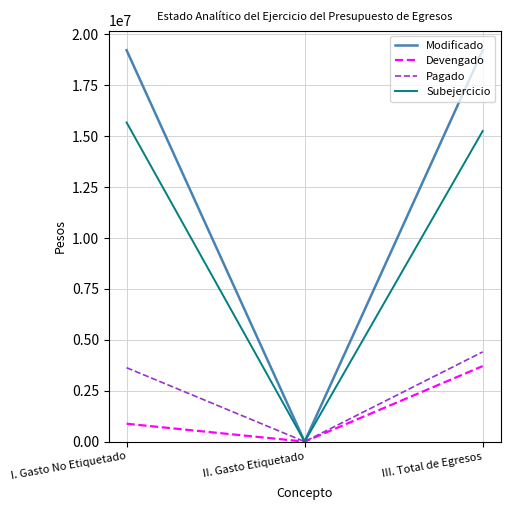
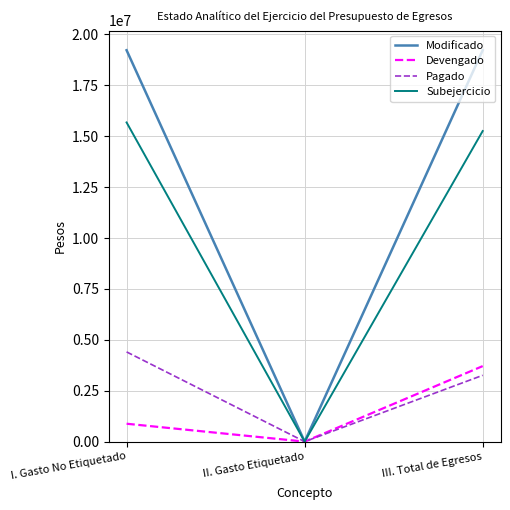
Pagado, I. Gasto No Etiquetado: 3600000 -> 4400000
Pagado, III. Total de Egresos: 4400000 -> 3300000
